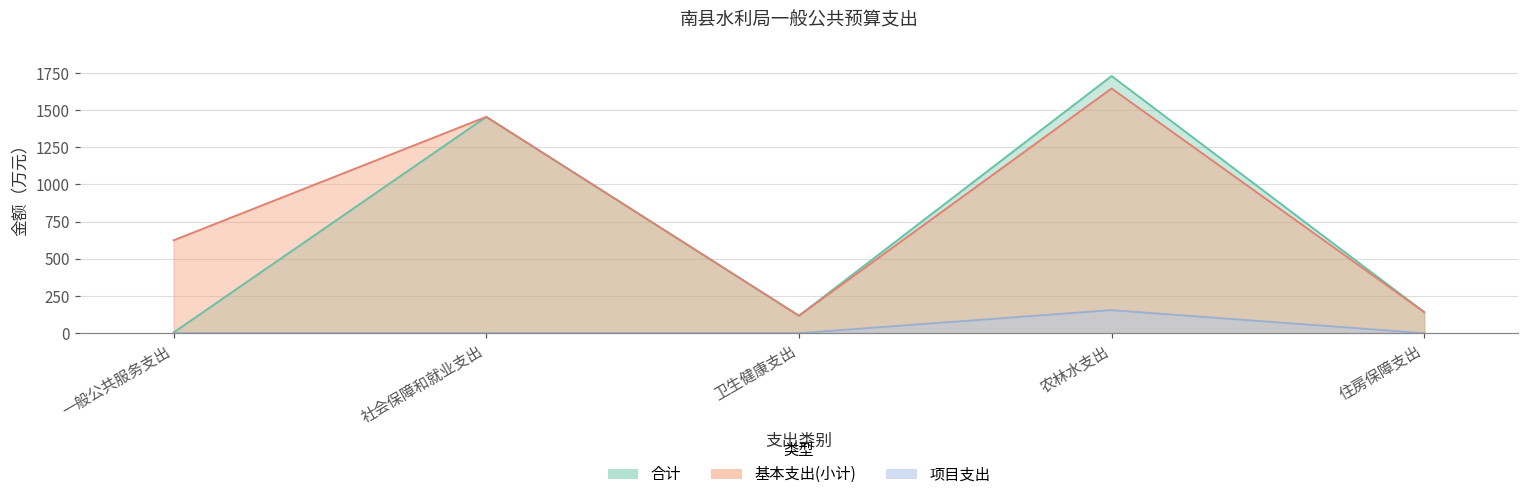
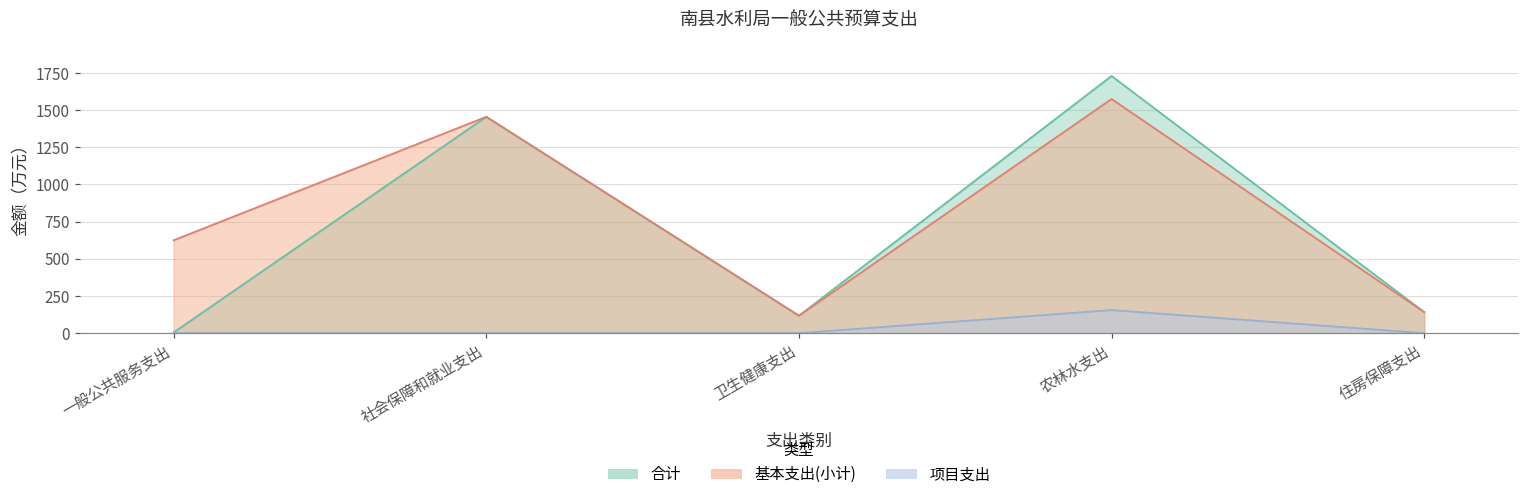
基本支出(小计), 农林水支出: 1650 -> 1570
